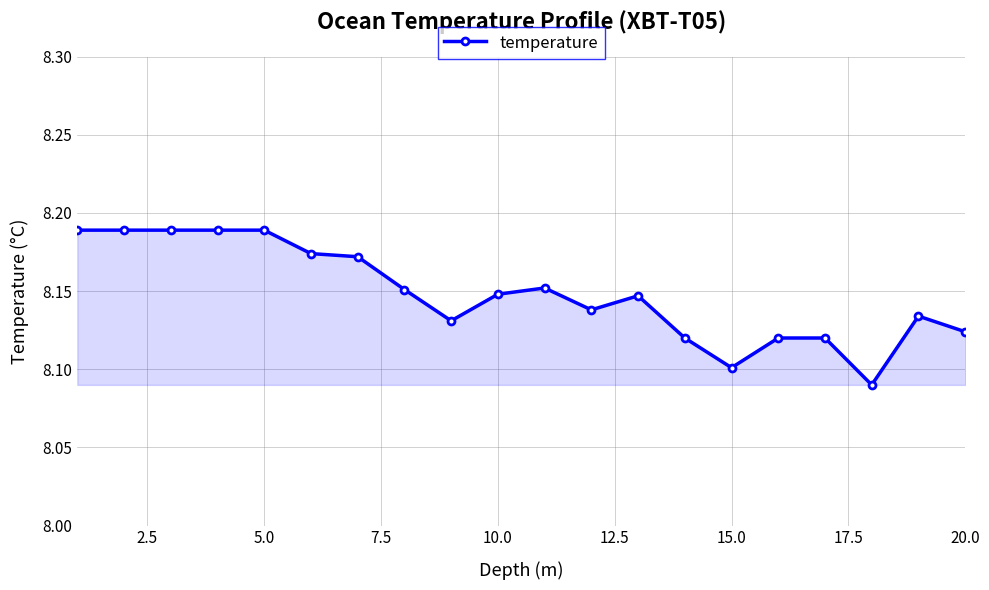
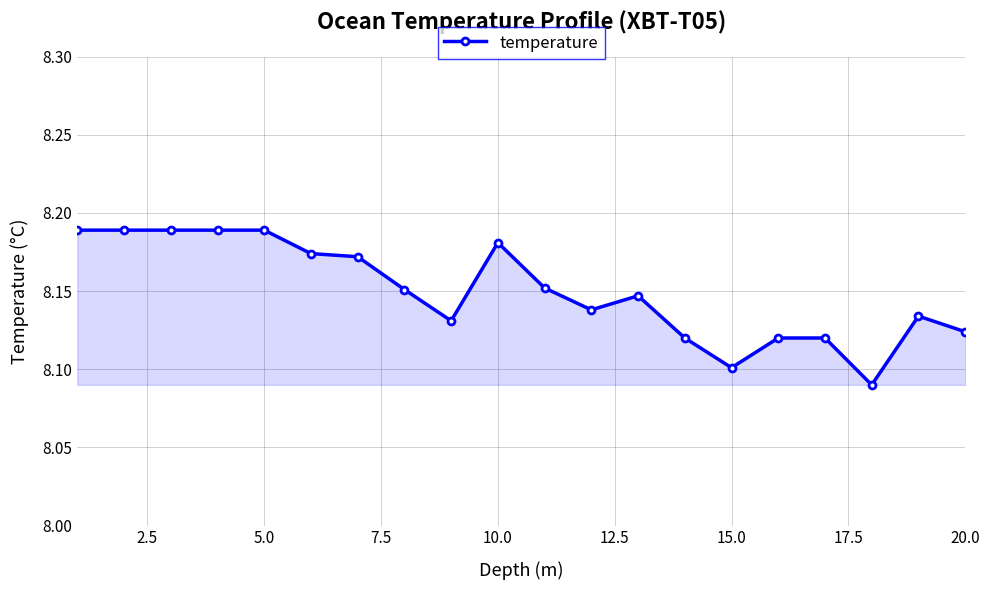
10.0: 8.148 -> 8.181
